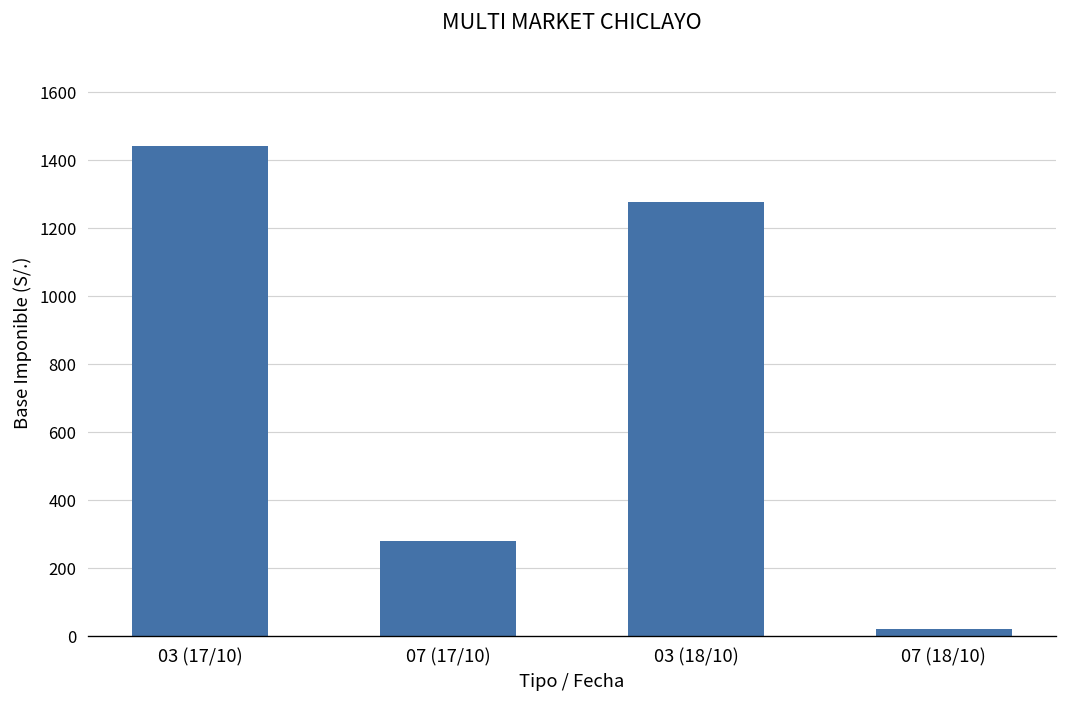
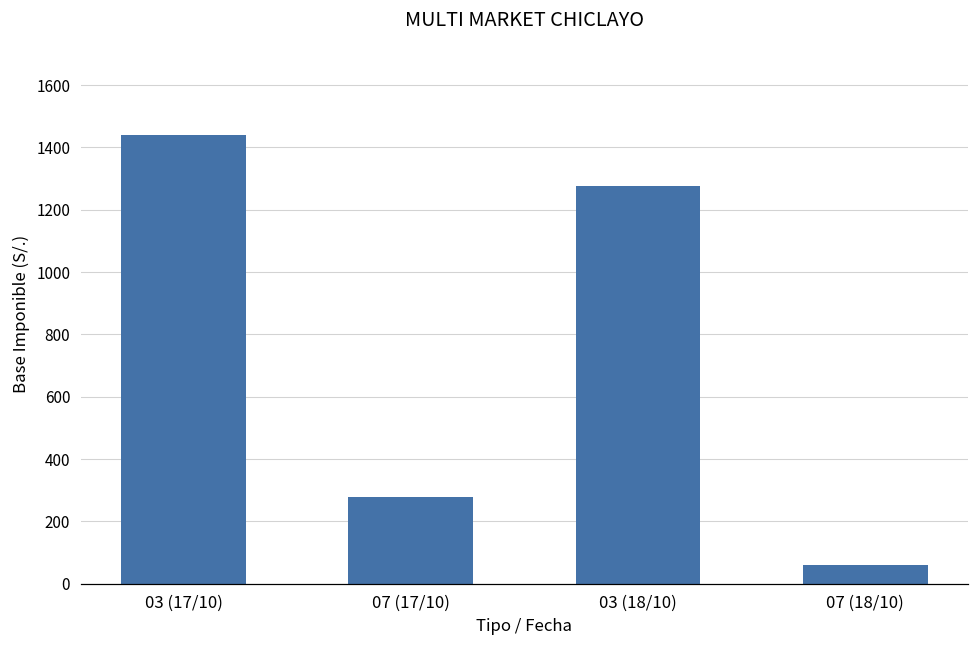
07 (18/10): 20 -> 60
